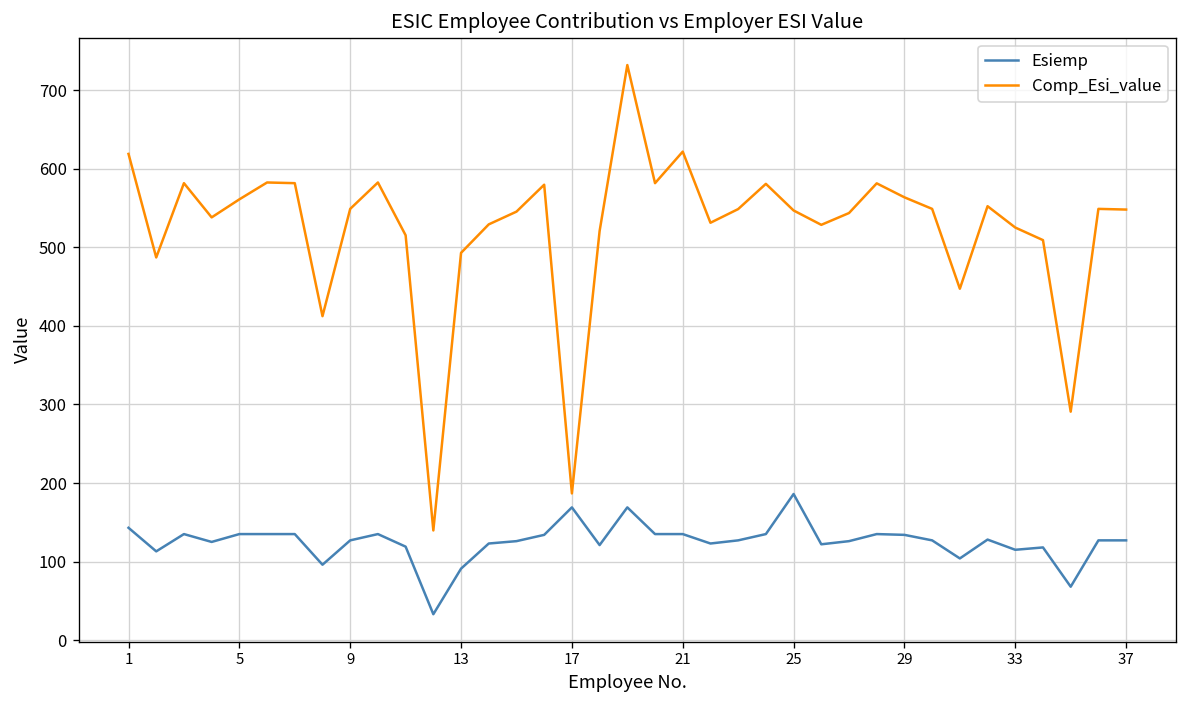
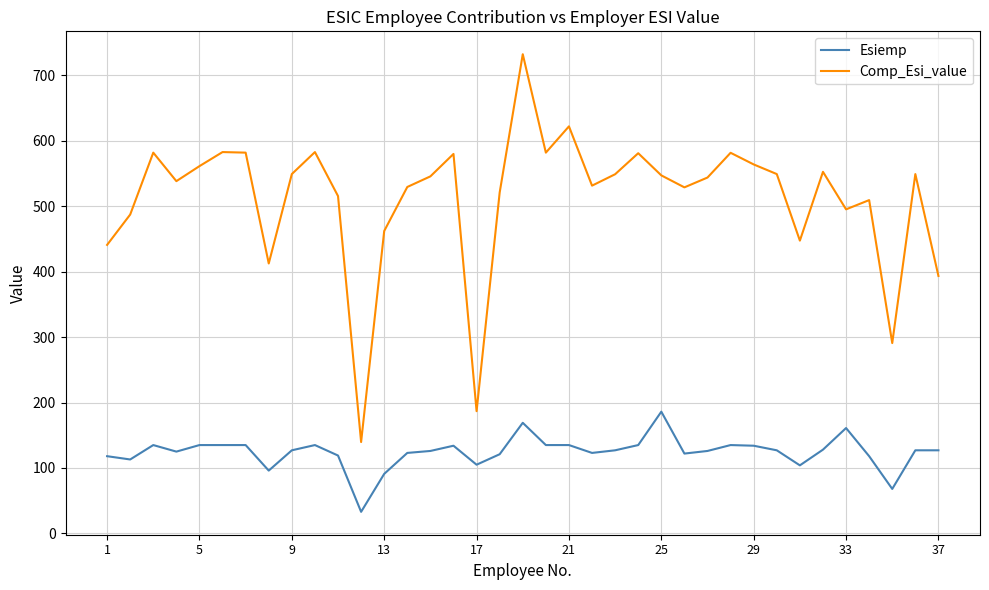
Esiemp, 1: 140 -> 120
Comp_Esi_value, 1: 620 -> 440
Comp_Esi_value, 13: 490 -> 460
Esiemp, 17: 170 -> 110
Esiemp, 33: 120 -> 160
Comp_Esi_value, 33: 530 -> 500
Comp_Esi_value, 37: 550 -> 390
